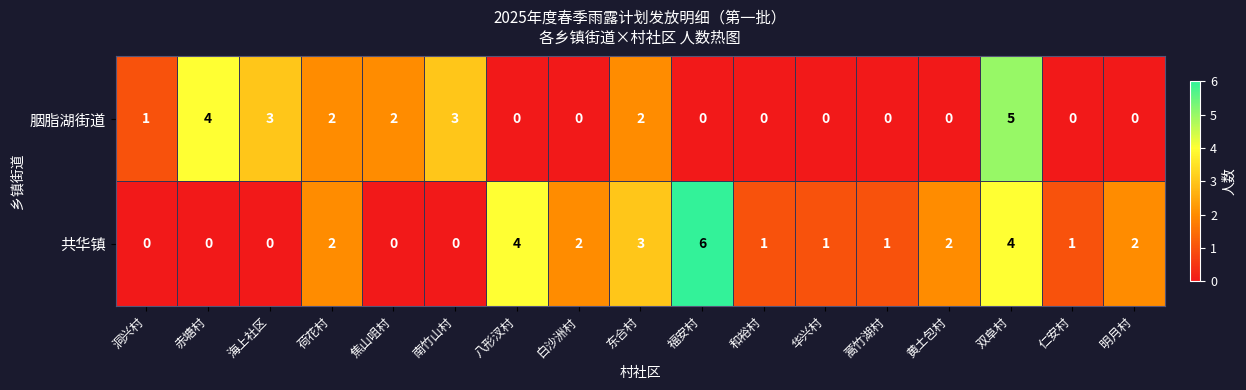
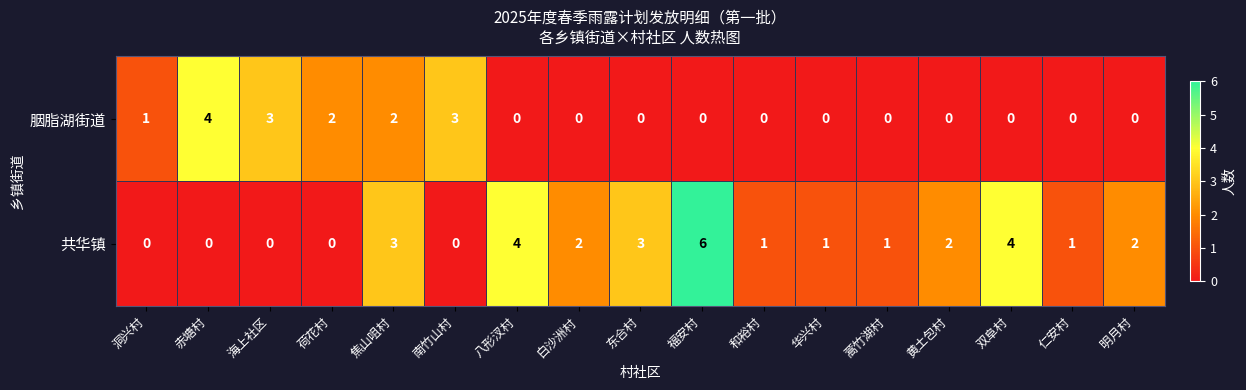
胭脂湖街道, 东合村: 2 -> 0
胭脂湖街道, 双阜村: 5 -> 0
共华镇, 荷花村: 2 -> 0
共华镇, 焦山咀村: 0 -> 3
